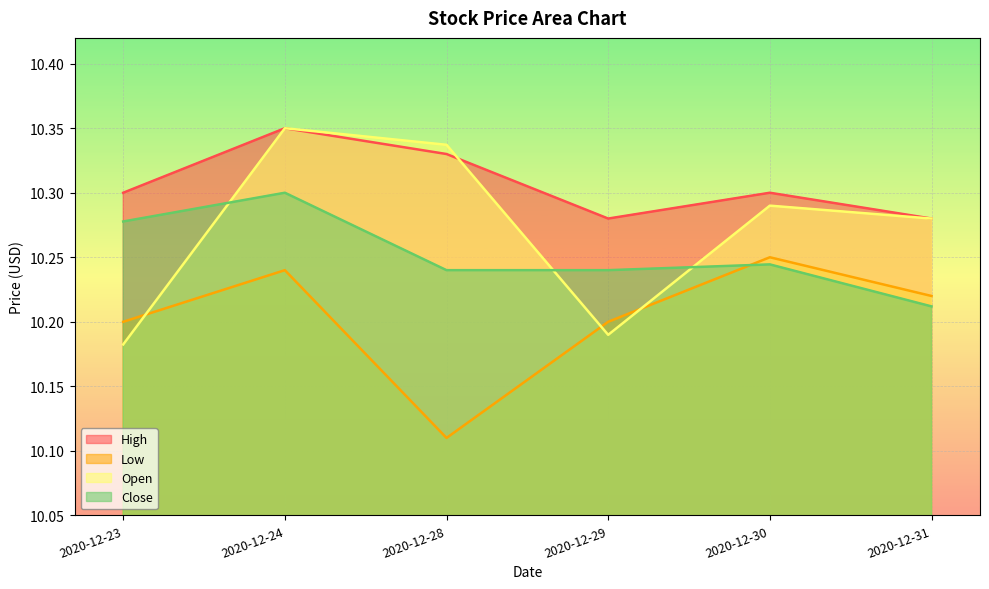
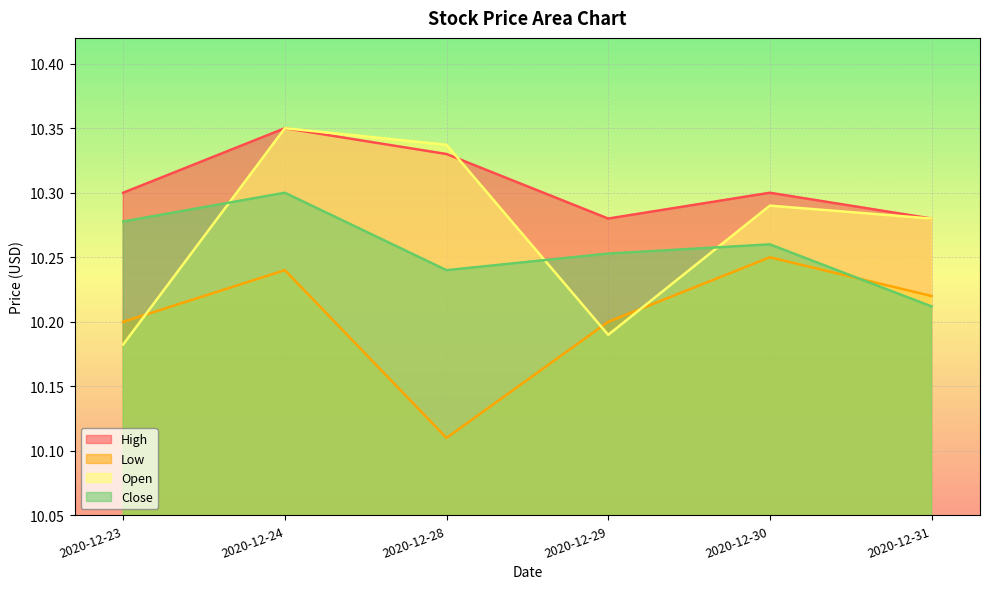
Close, 2020-12-29: 10.240 -> 10.253
Close, 2020-12-30: 10.244 -> 10.260
